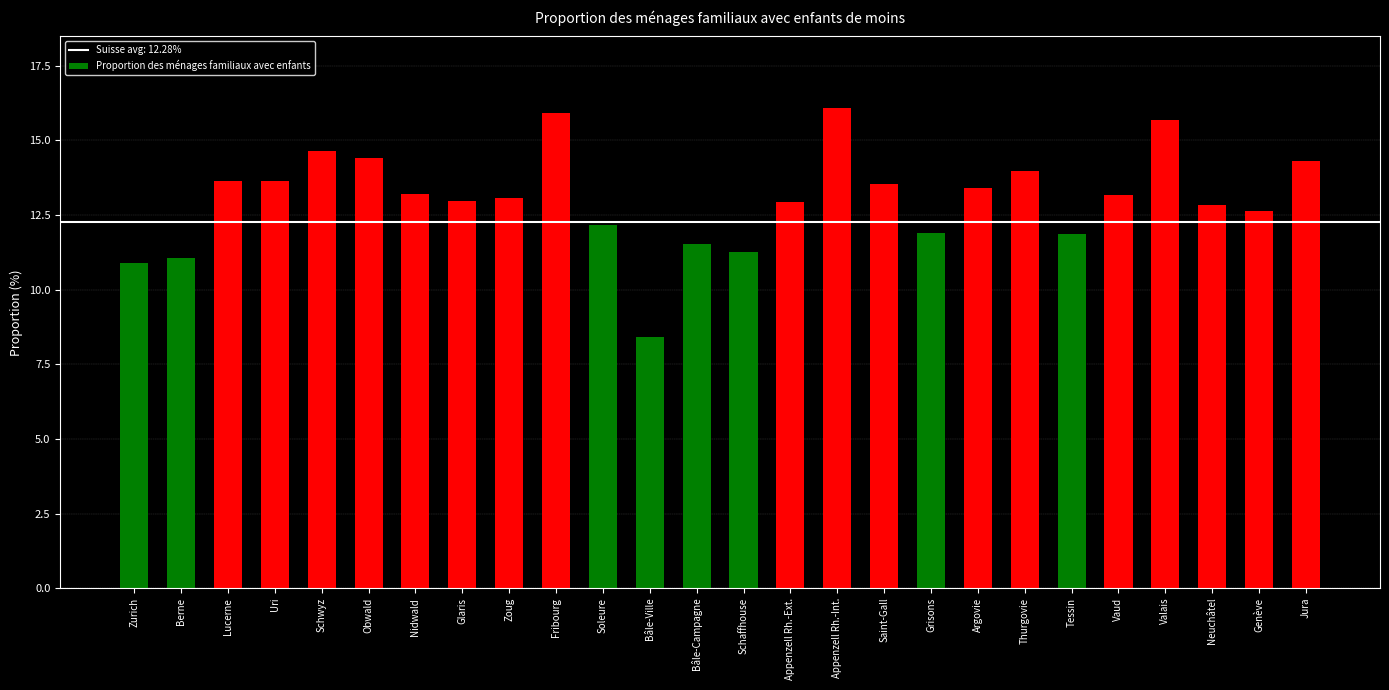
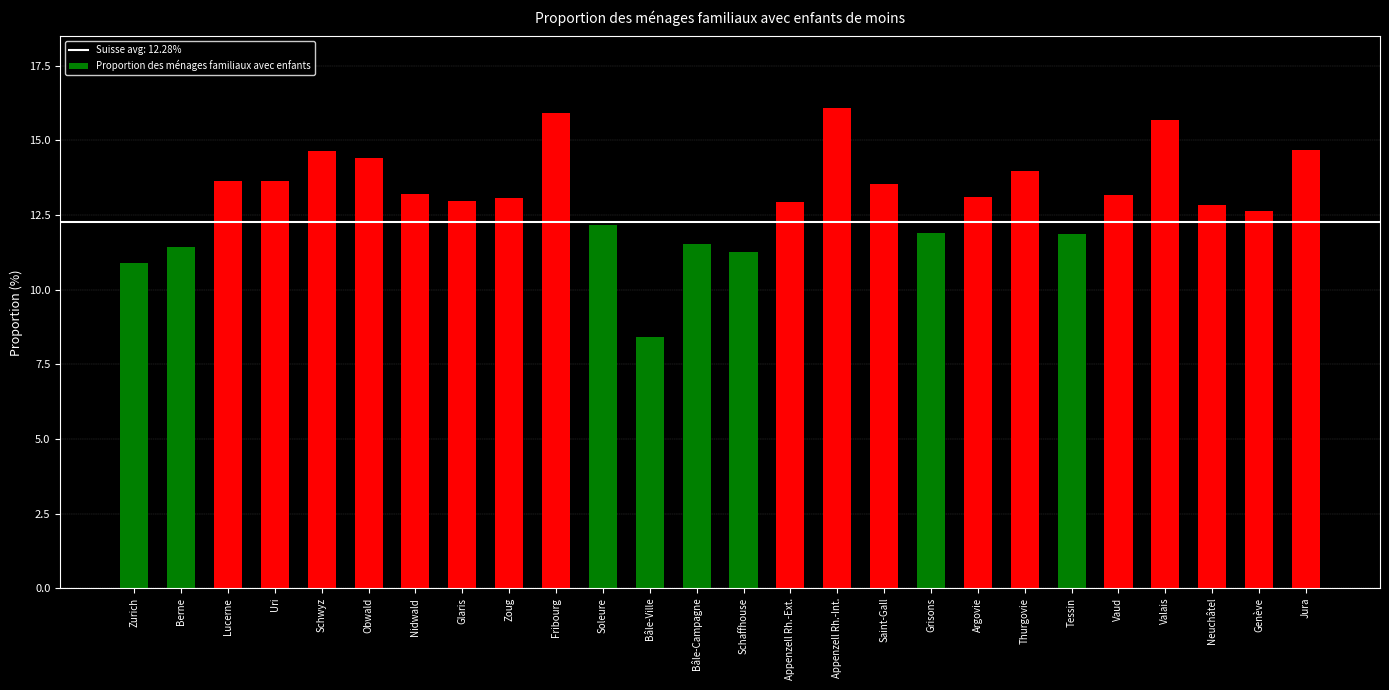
Berne: 11.0 -> 11.4
Argovie: 13.4 -> 13.1
Jura: 14.3 -> 14.7
